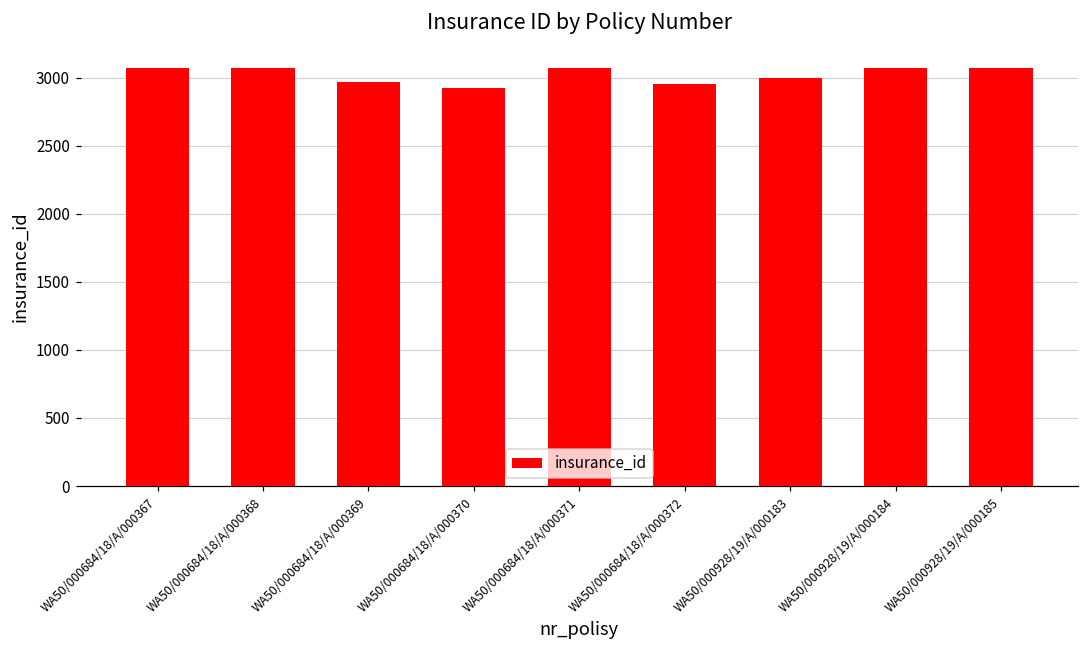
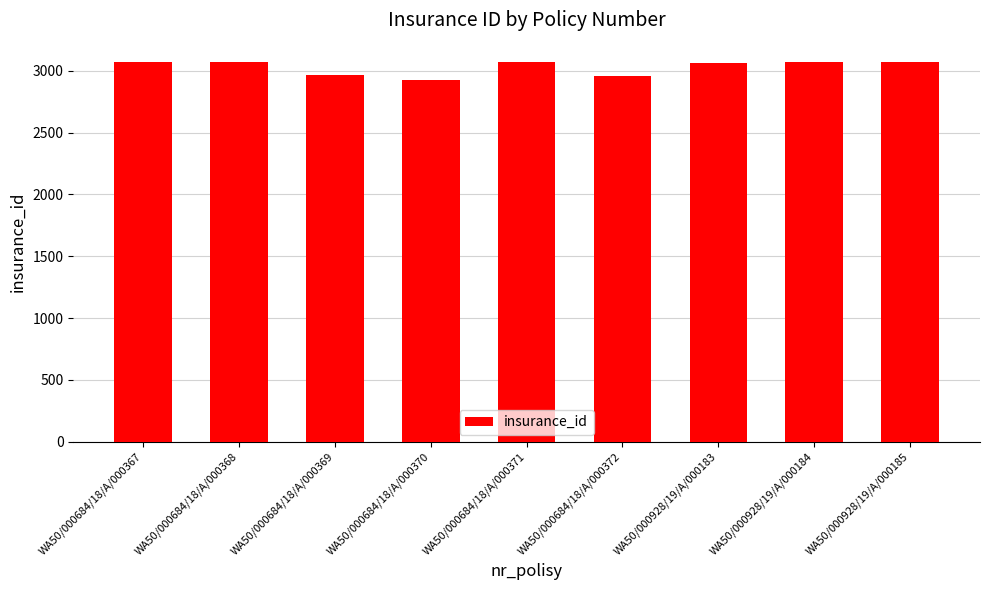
WA50/000928/19/A/000183: 3000 -> 3070
